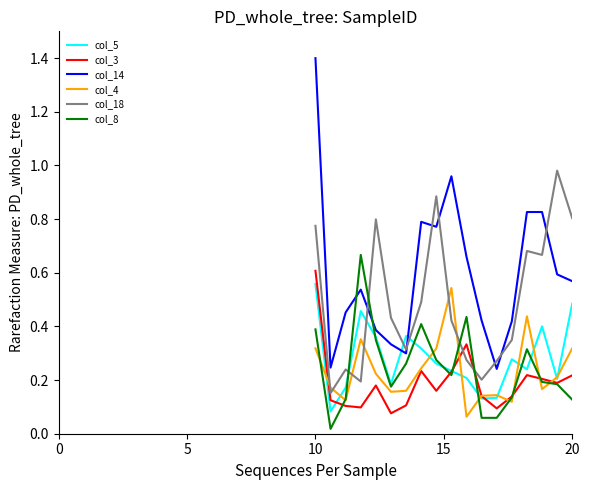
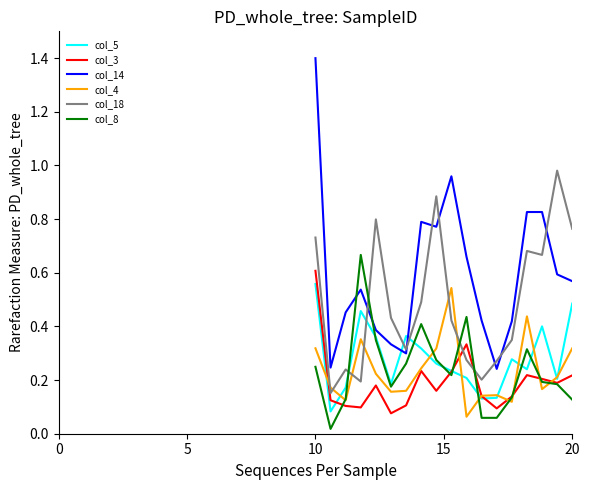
col_18, 10: 0.78 -> 0.73
col_8, 10: 0.39 -> 0.25
col_18, 20: 0.80 -> 0.76
